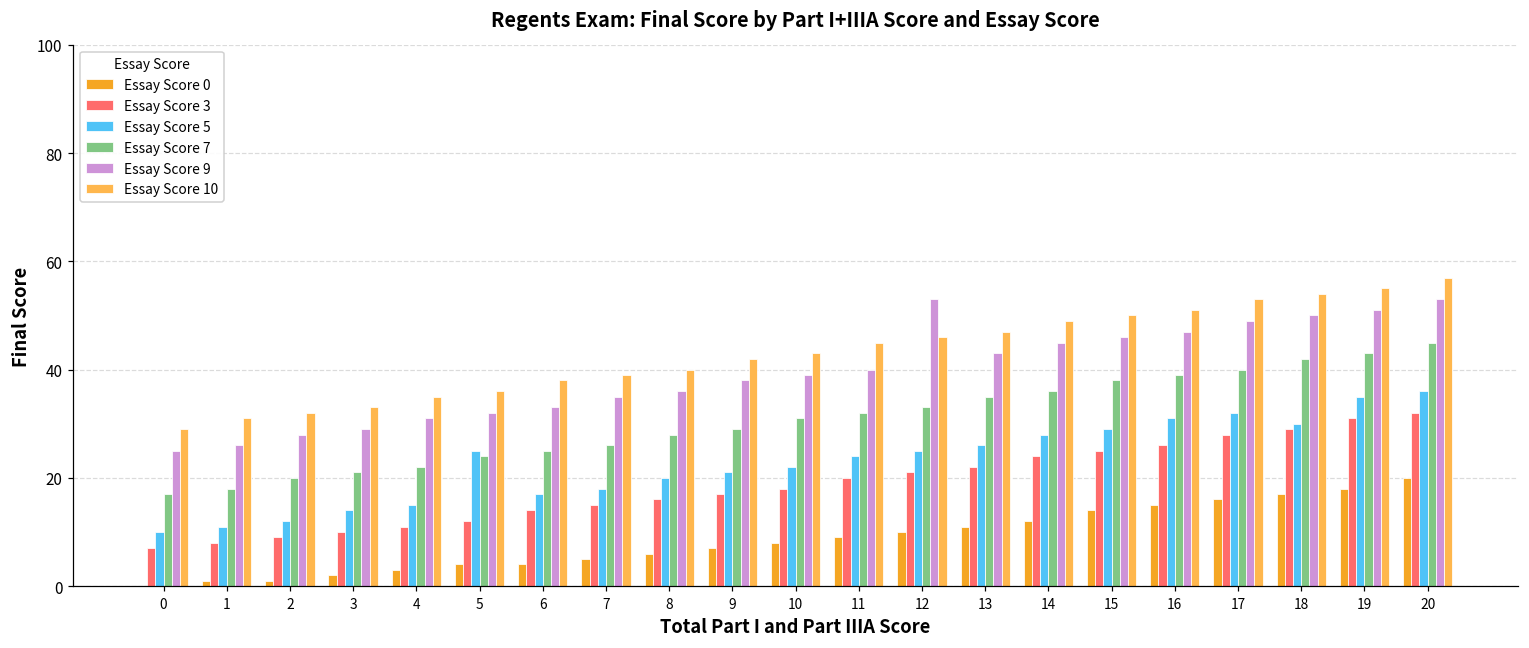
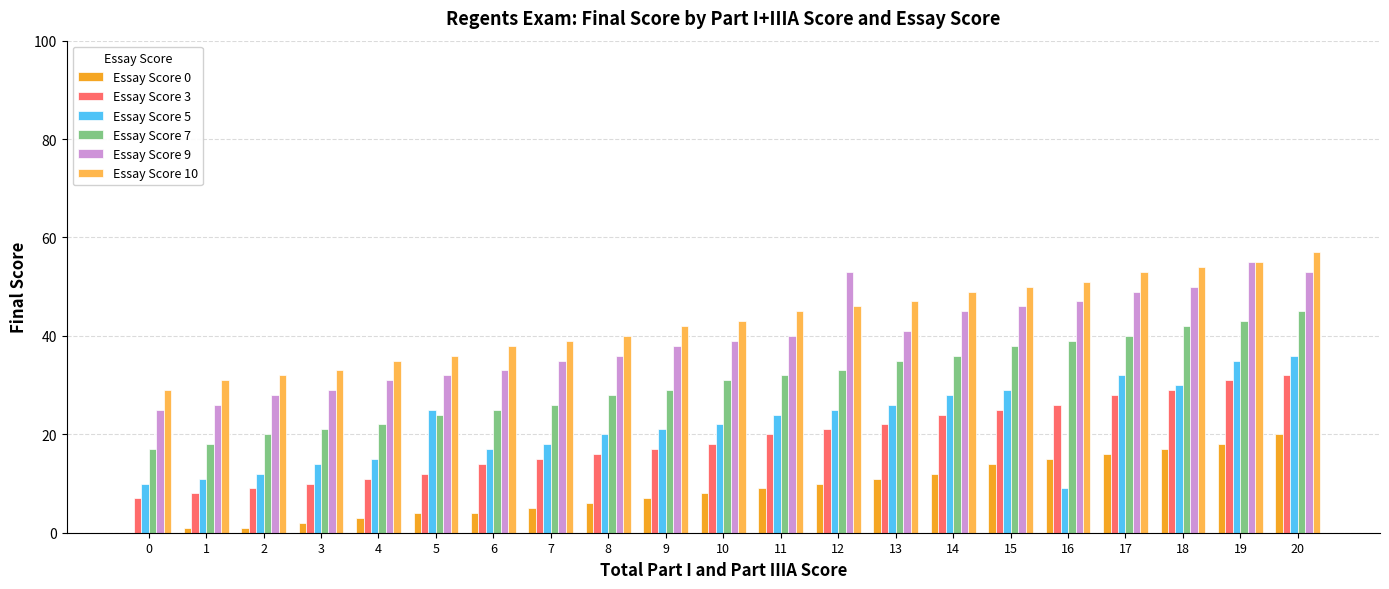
Essay Score 9, 13: 43 -> 41
Essay Score 5, 16: 31 -> 9
Essay Score 9, 19: 51 -> 55
